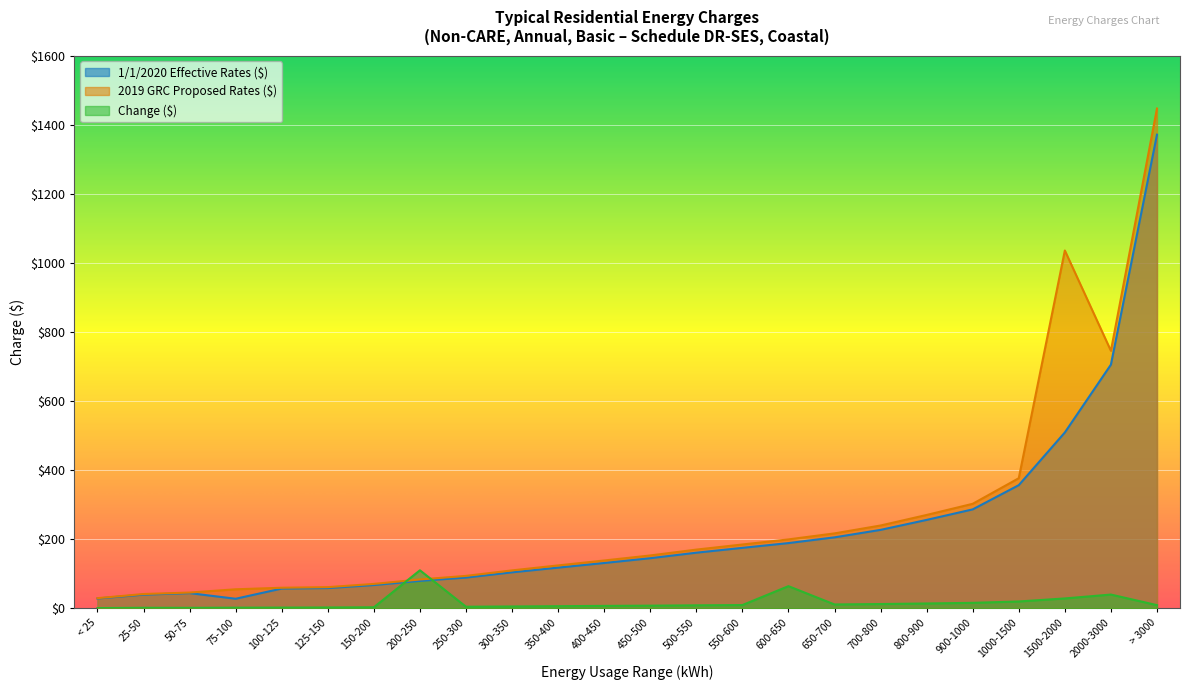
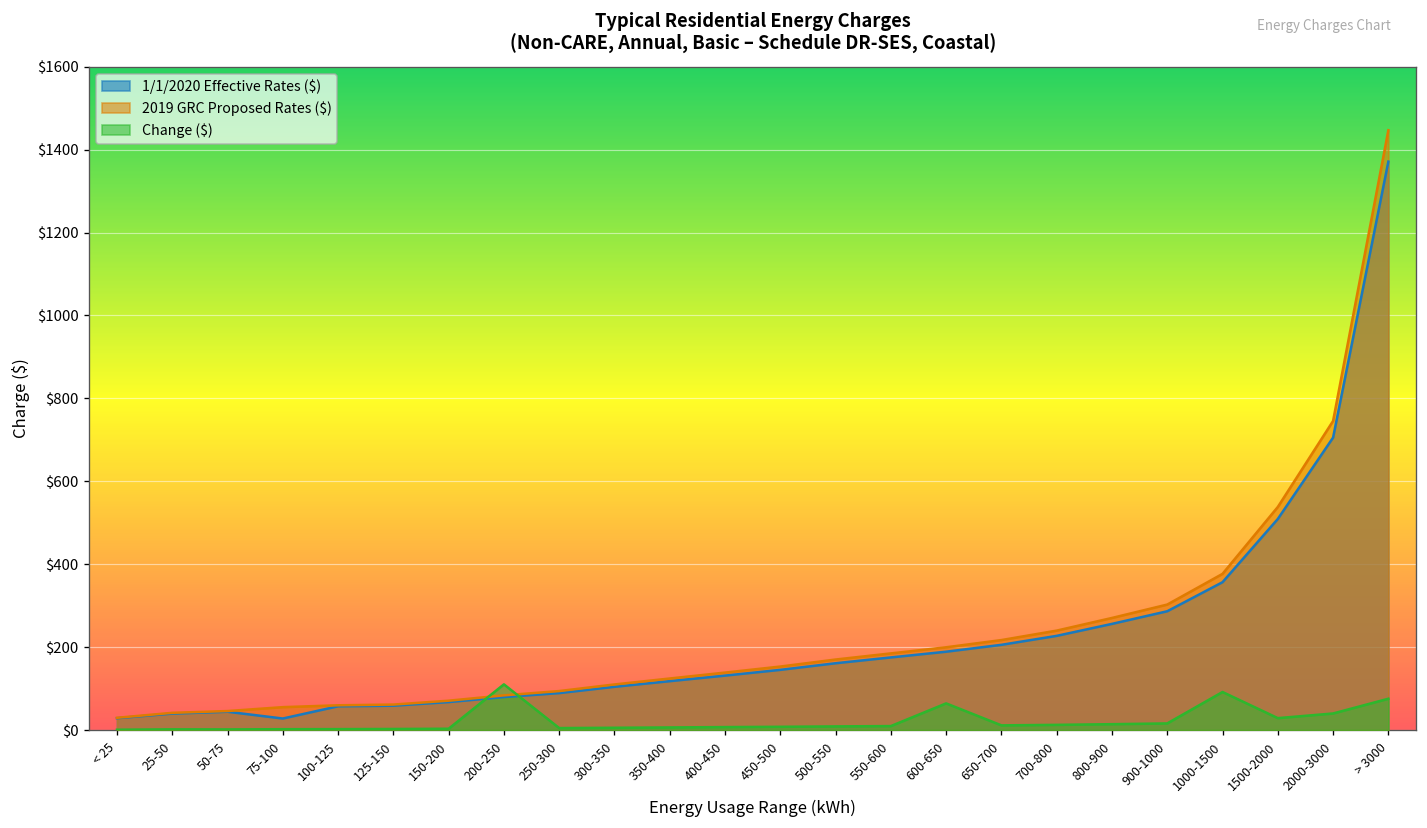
Change ($), 1000-1500: $20 -> $90
2019 GRC Proposed Rates ($), 1500-2000: $1040 -> $540
Change ($), > 3000: $10 -> $80
